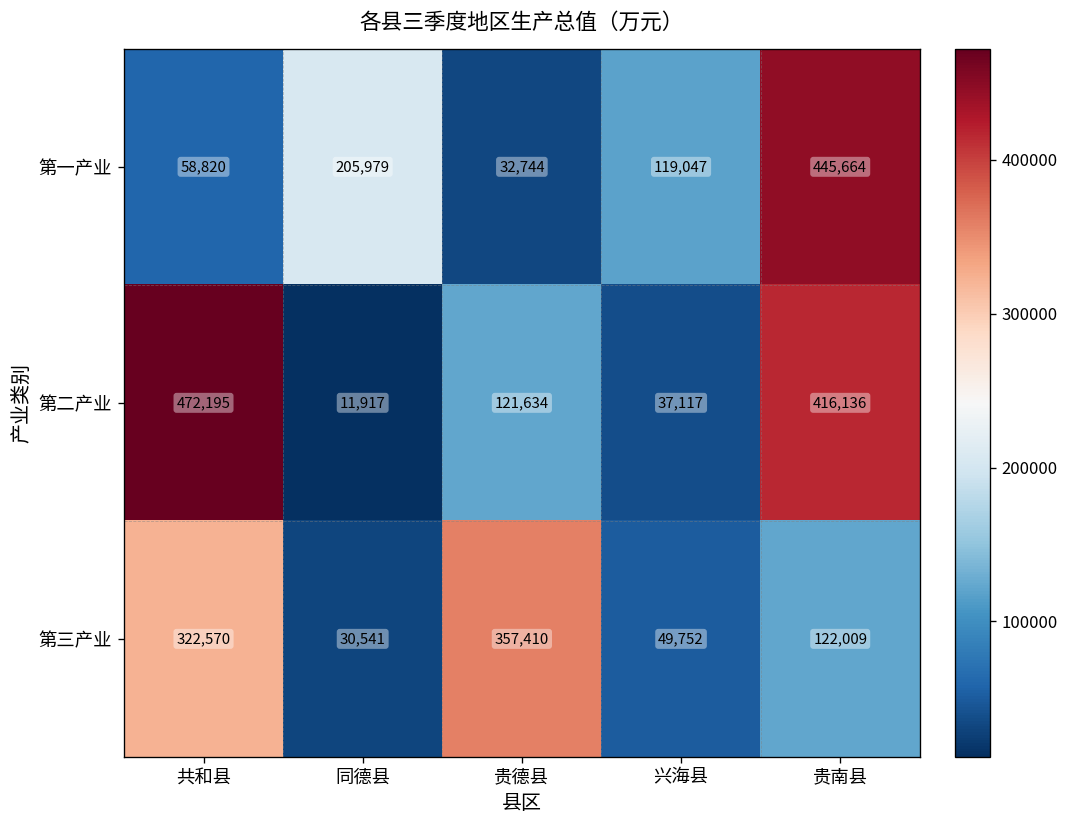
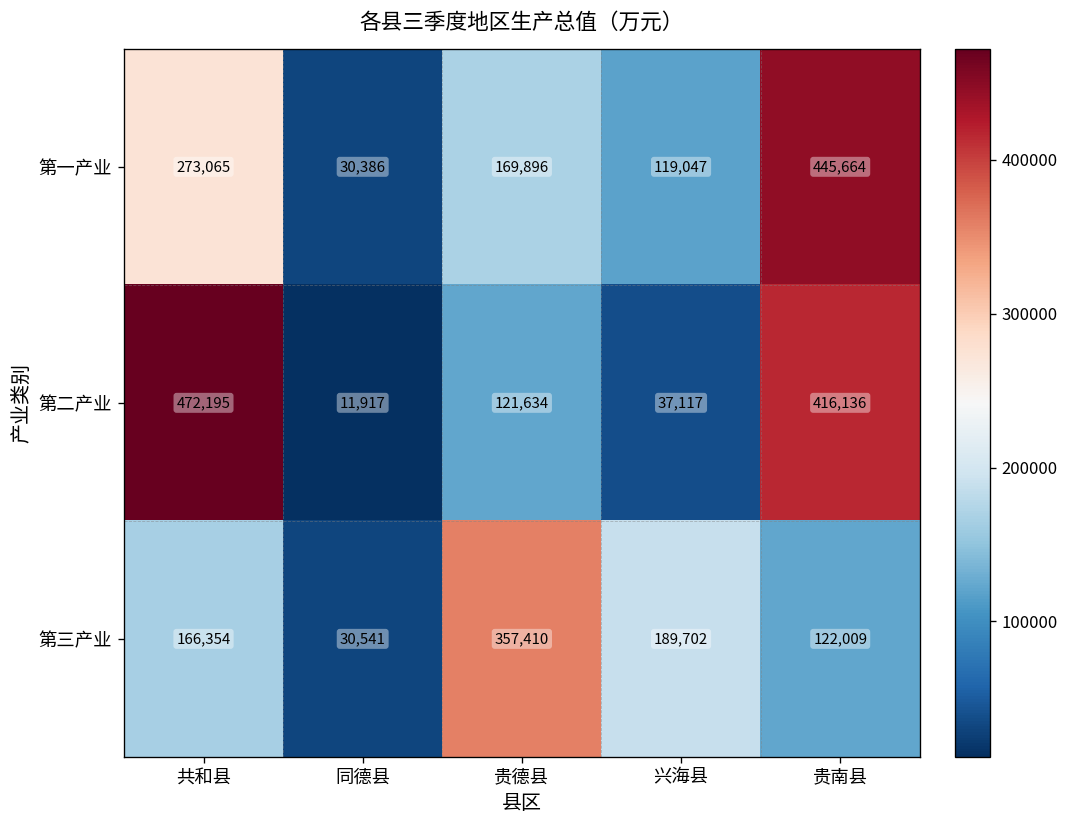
第一产业, 共和县: 58,820 -> 273,065
第一产业, 同德县: 205,979 -> 30,386
第一产业, 贵德县: 32,744 -> 169,896
第三产业, 共和县: 322,570 -> 166,354
第三产业, 兴海县: 49,752 -> 189,702
